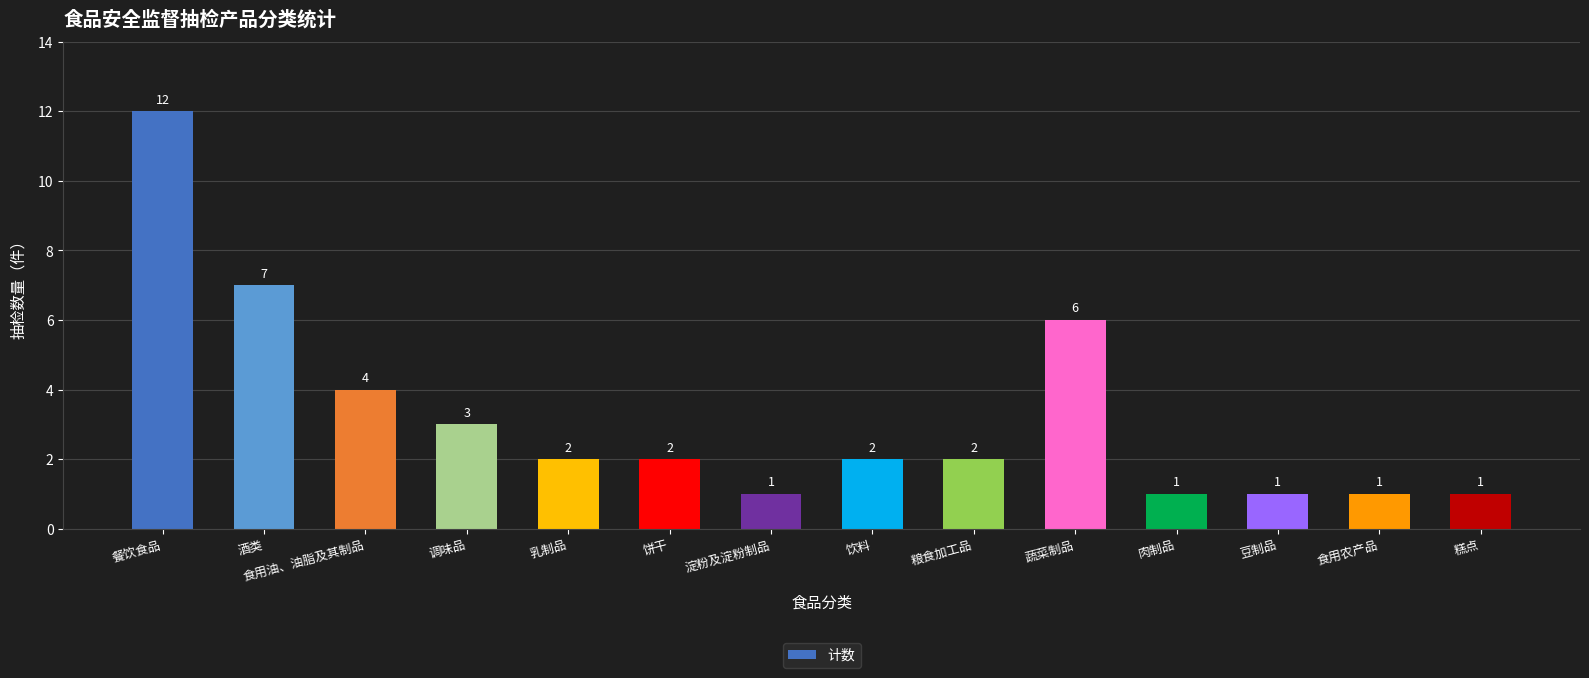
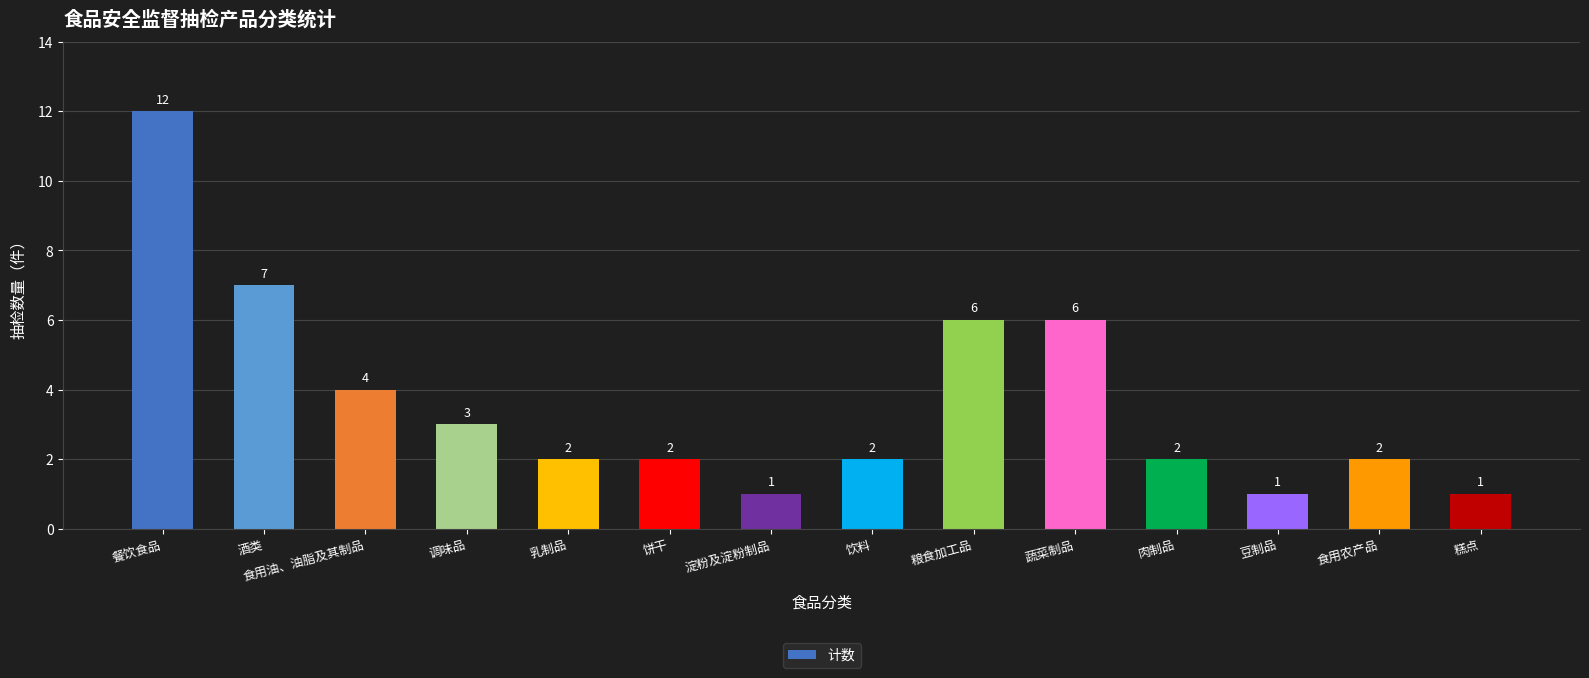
粮食加工品: 2 -> 6
肉制品: 1 -> 2
食用农产品: 1 -> 2
